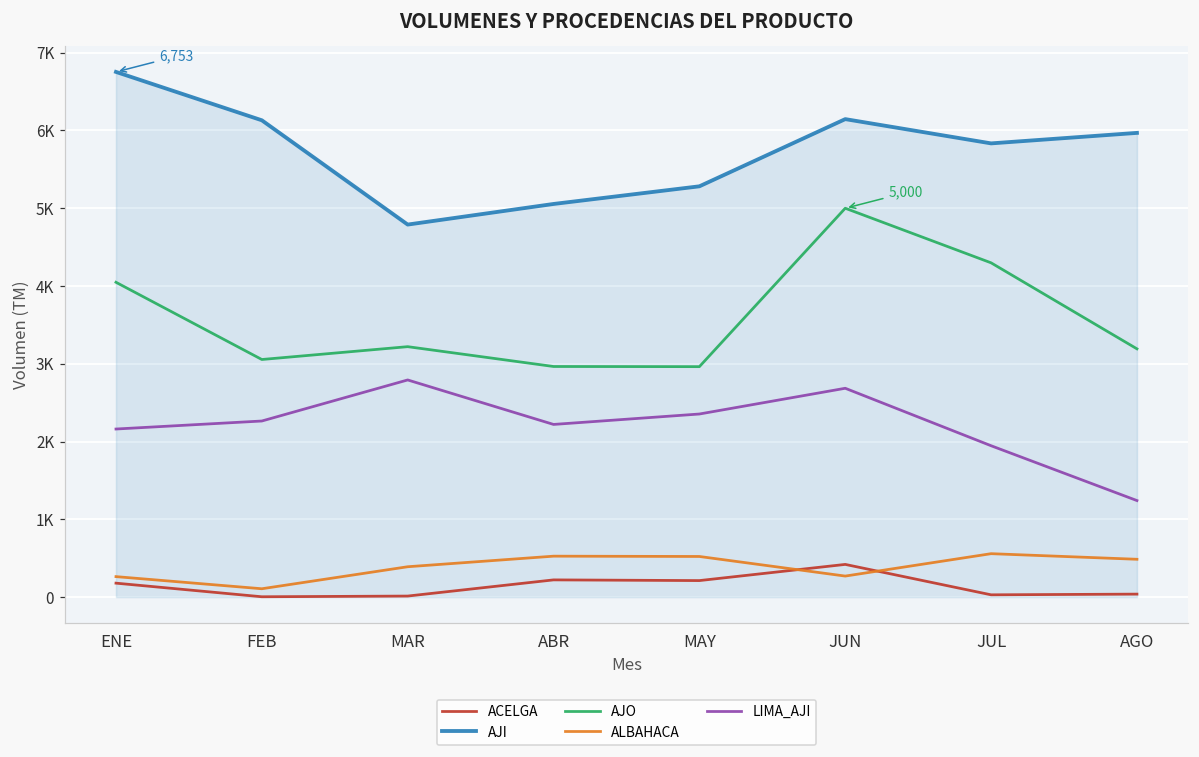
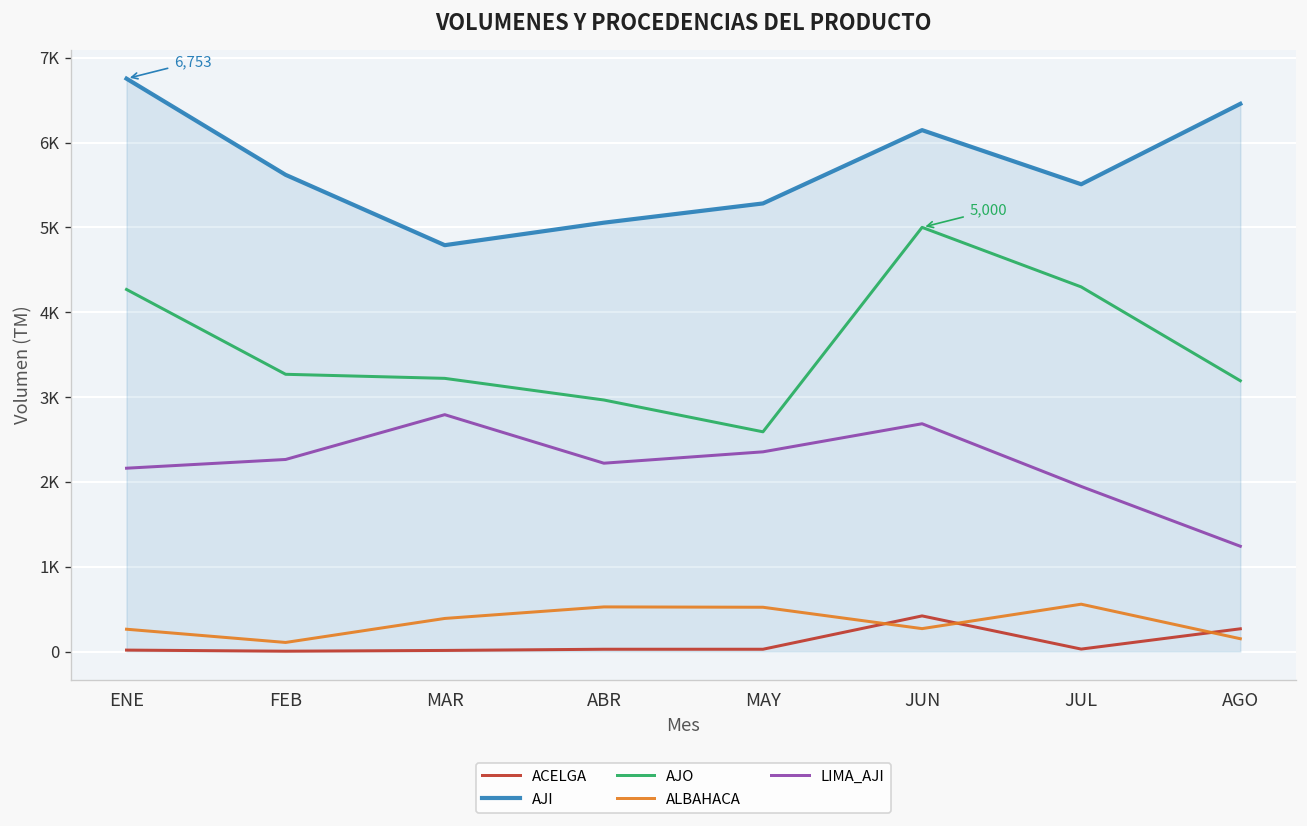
ACELGA, ENE: 200 -> 0
AJO, ENE: 4000 -> 4300
AJI, FEB: 6100 -> 5600
AJO, FEB: 3100 -> 3300
ACELGA, ABR: 200 -> 0
ACELGA, MAY: 200 -> 0
AJO, MAY: 3000 -> 2600
AJI, JUL: 5800 -> 5500
ACELGA, AGO: 0 -> 300
AJI, AGO: 6000 -> 6500
ALBAHACA, AGO: 500 -> 200
